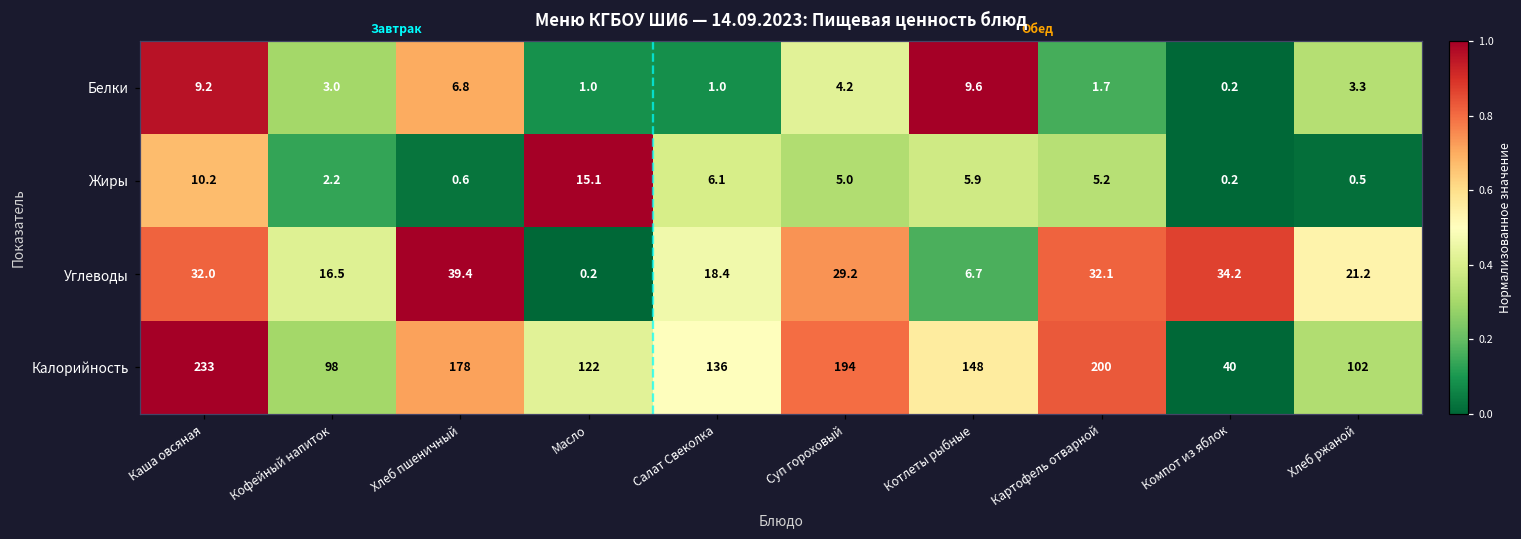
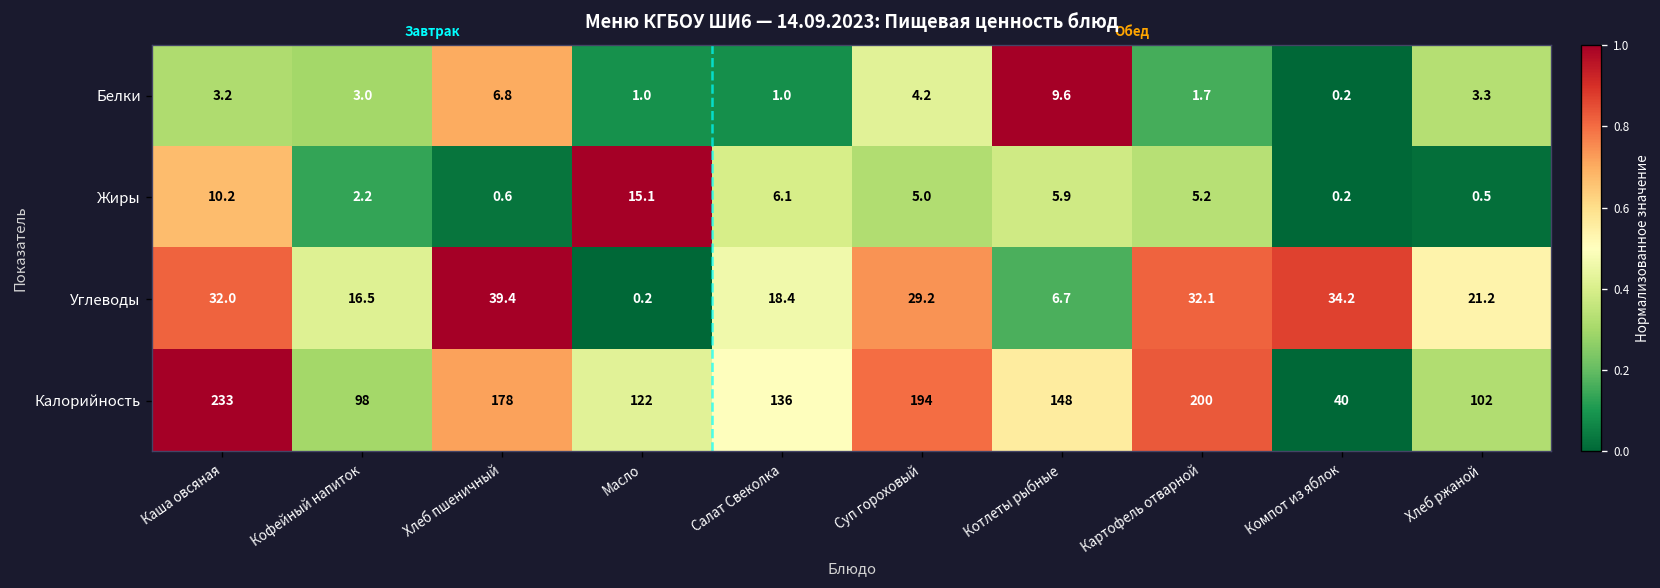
Белки, Каша овсяная: 9.2 -> 3.2
